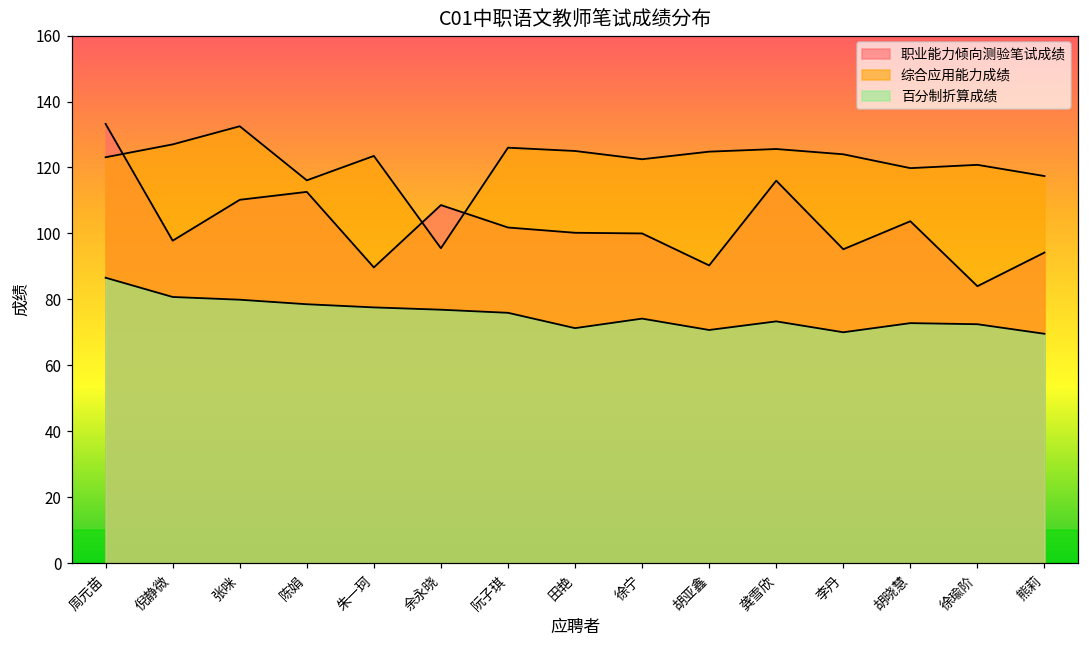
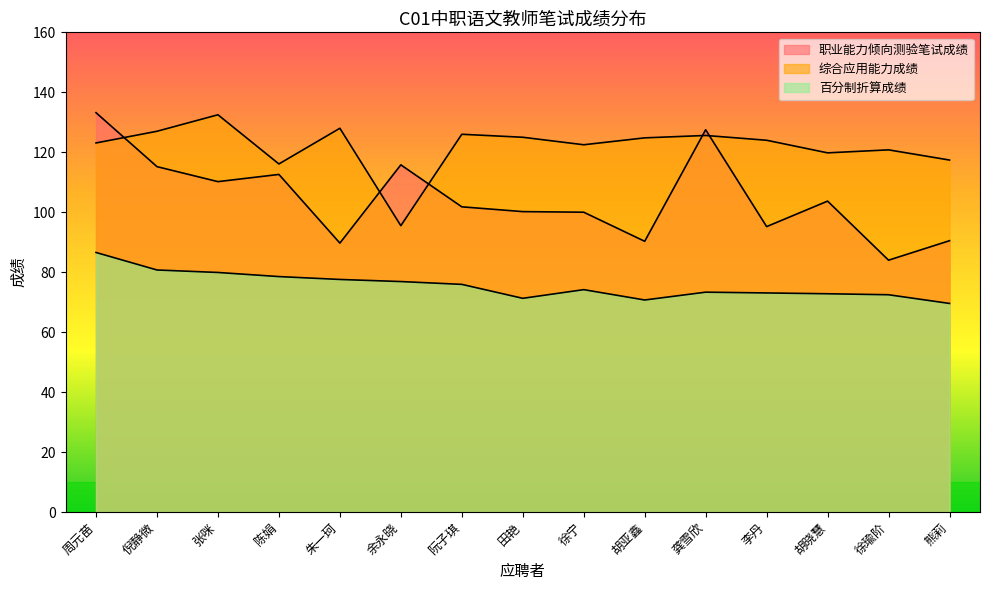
职业能力倾向测验笔试成绩, 倪静微: 98 -> 115
综合应用能力成绩, 朱一珂: 124 -> 128
职业能力倾向测验笔试成绩, 余永晓: 109 -> 116
职业能力倾向测验笔试成绩, 龚雪欣: 116 -> 128
百分制折算成绩, 李丹: 70 -> 73
职业能力倾向测验笔试成绩, 熊莉: 94 -> 91
